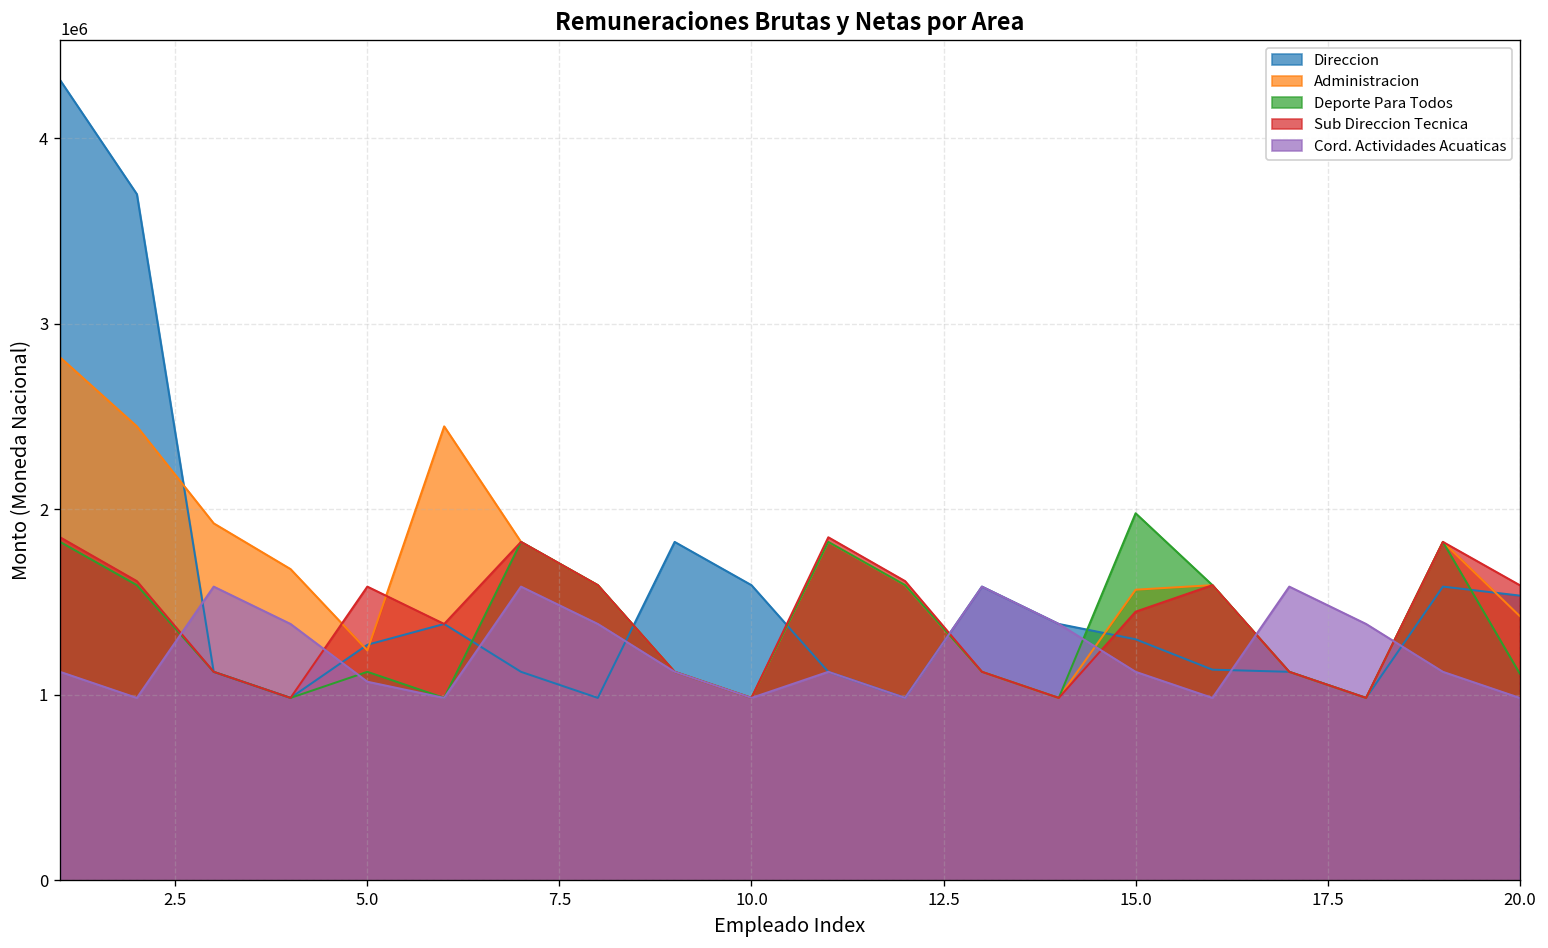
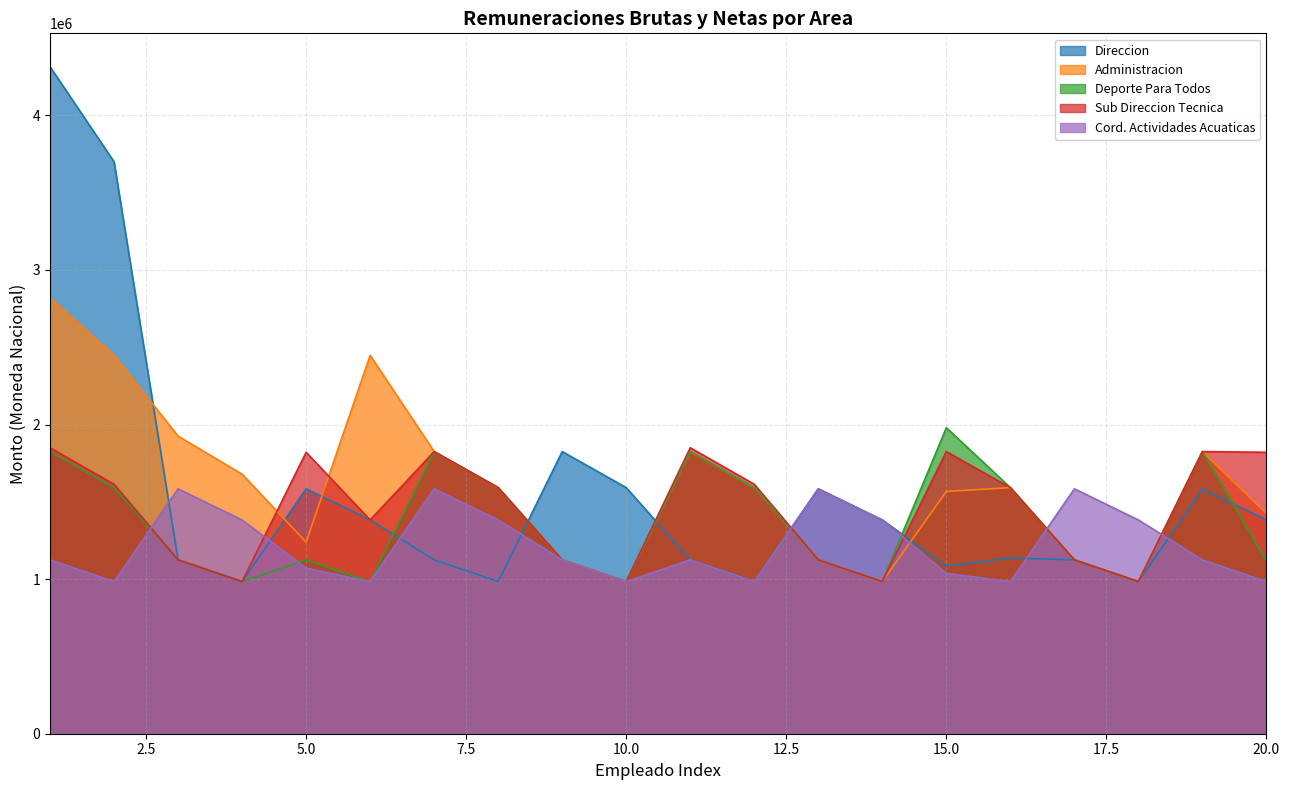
Direccion, 5.0: 1270000 -> 1580000
Sub Direccion Tecnica, 5.0: 1580000 -> 1820000
Direccion, 15.0: 1300000 -> 1080000
Sub Direccion Tecnica, 15.0: 1450000 -> 1830000
Cord. Actividades Acuaticas, 15.0: 1120000 -> 1040000
Direccion, 20.0: 1540000 -> 1380000
Sub Direccion Tecnica, 20.0: 1590000 -> 1820000
